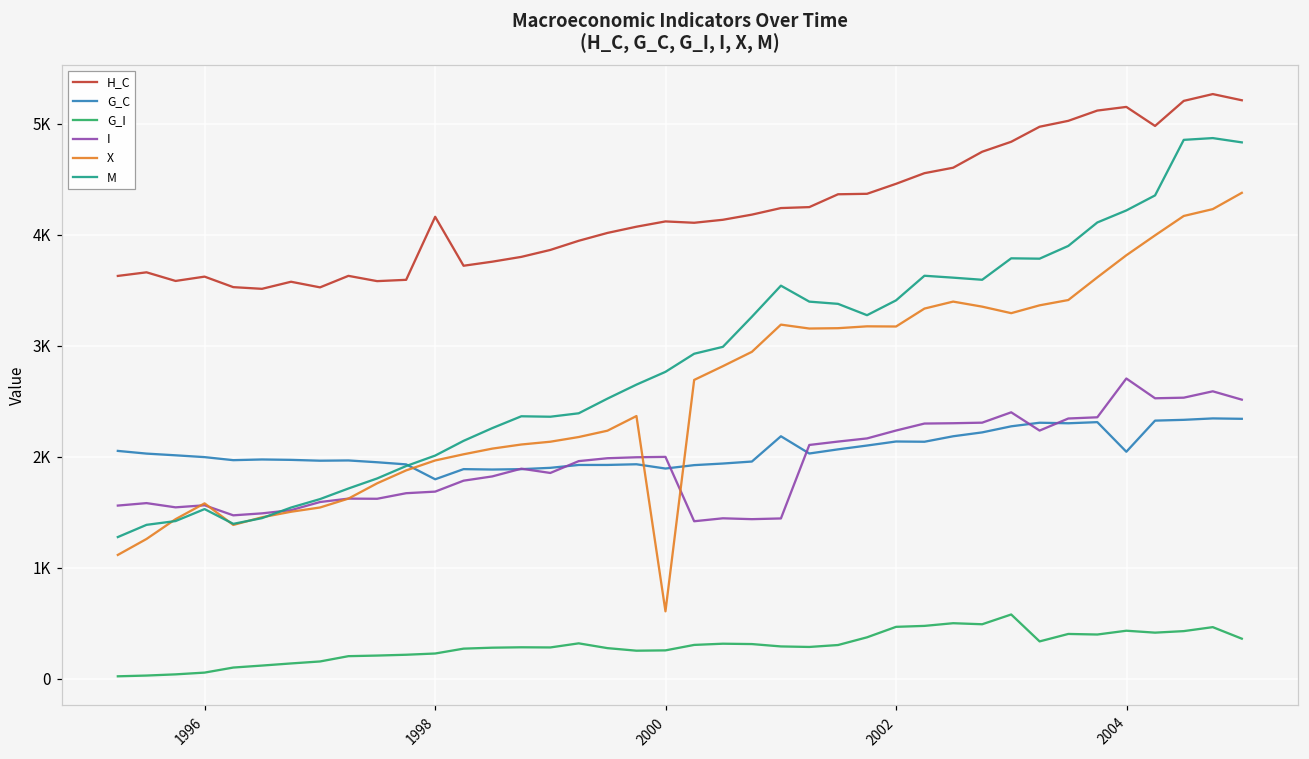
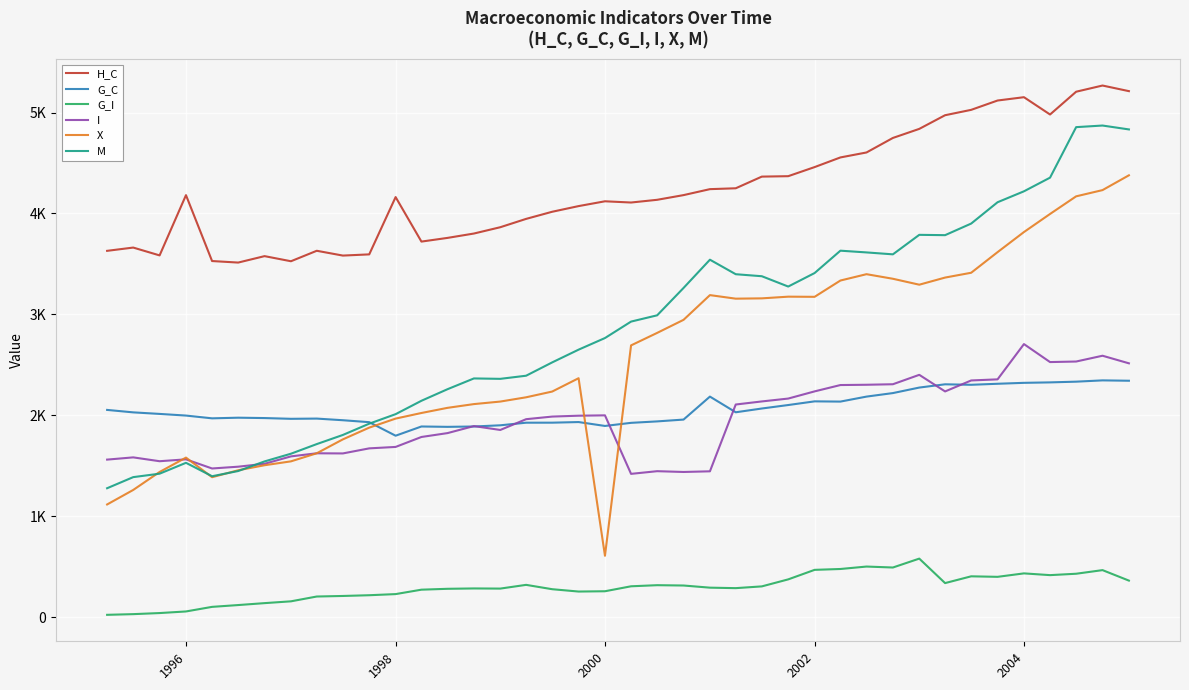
H_C, 1996: 3620 -> 4180
G_C, 2004: 2050 -> 2320
